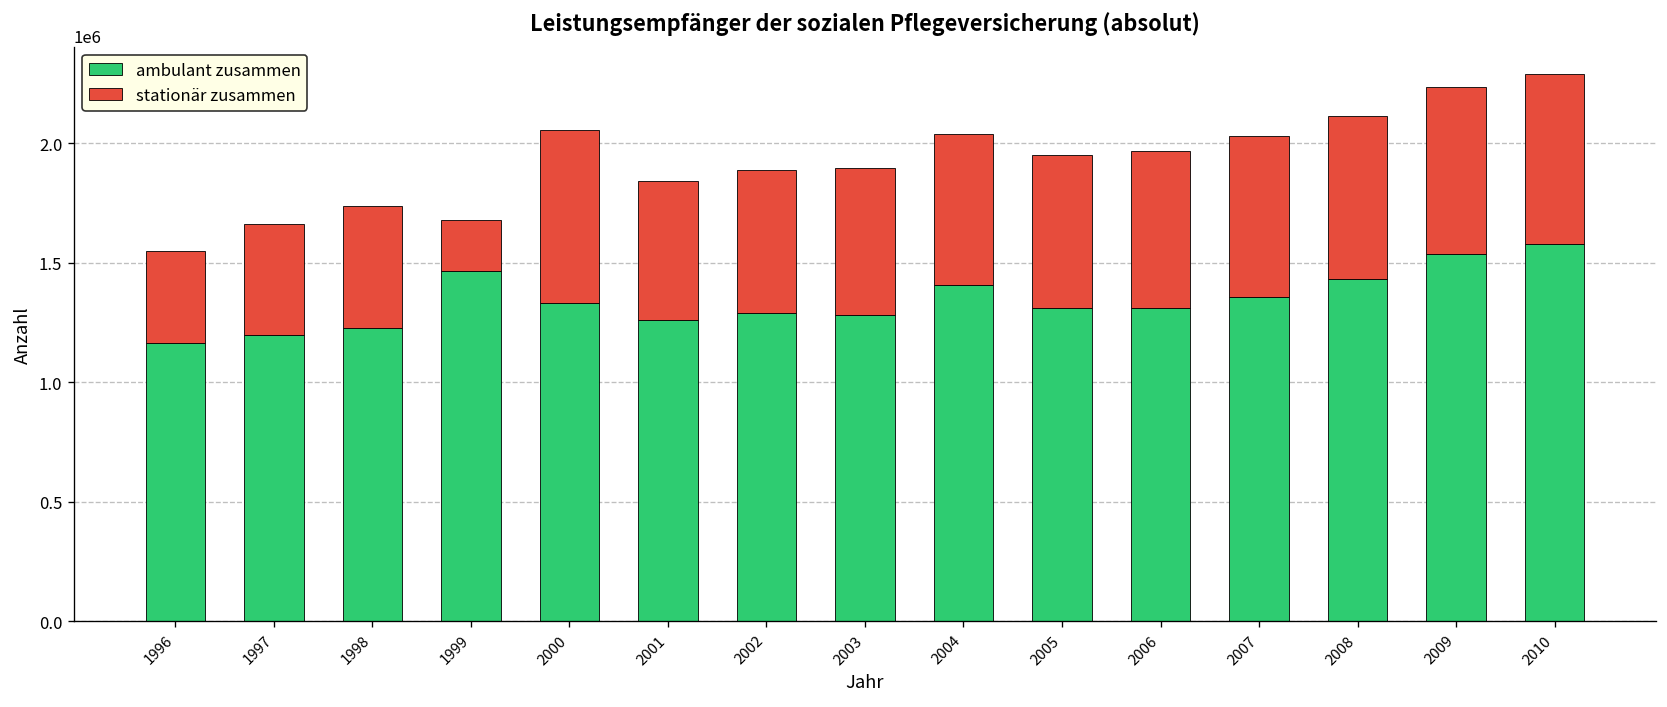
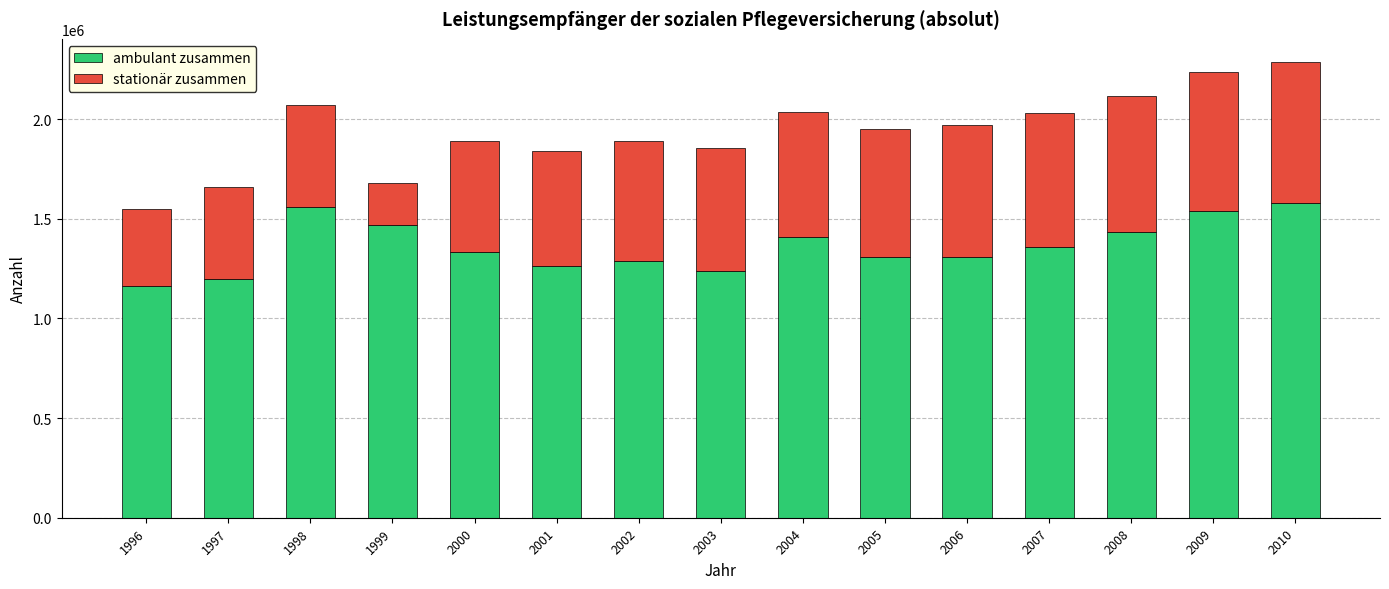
ambulant zusammen, 1998: 1230000 -> 1560000
stationär zusammen, 2000: 720000 -> 560000
ambulant zusammen, 2003: 1280000 -> 1240000
